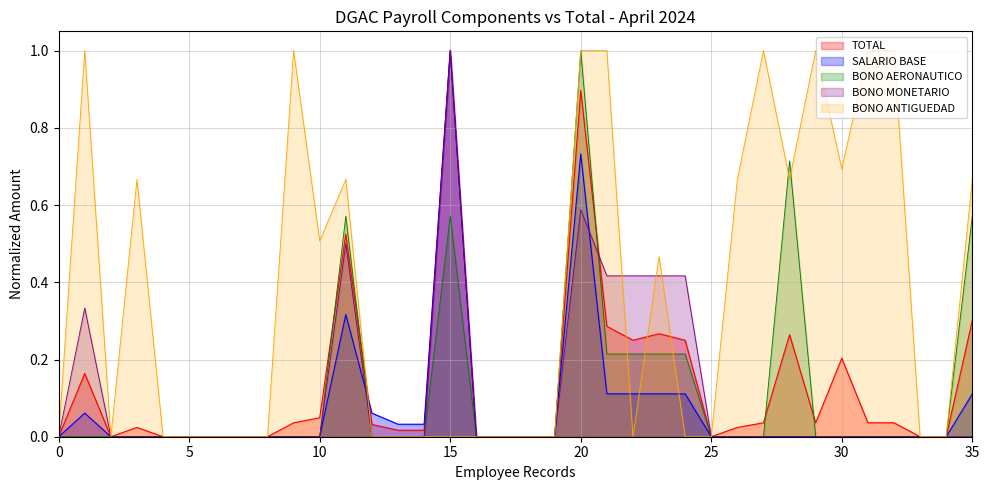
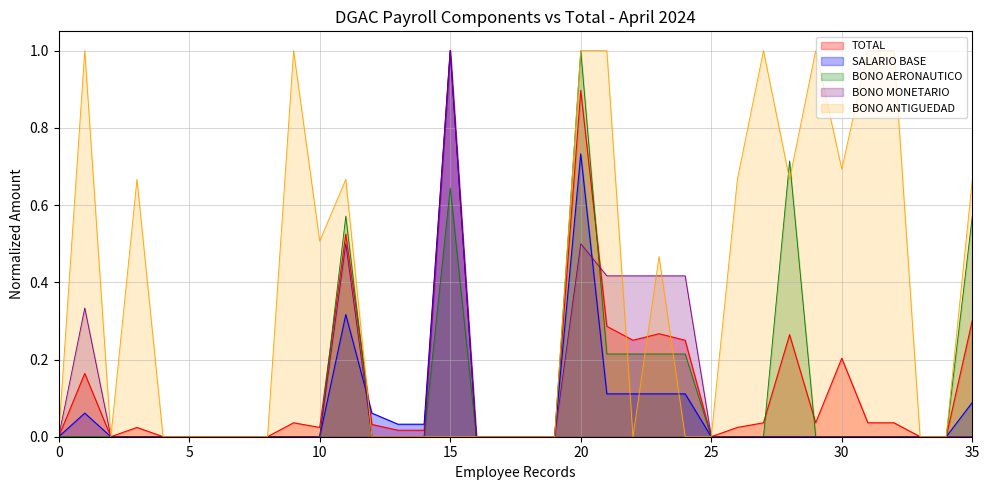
TOTAL, 10: 0.05 -> 0.02
BONO AERONAUTICO, 15: 0.57 -> 0.64
BONO MONETARIO, 20: 0.59 -> 0.50
SALARIO BASE, 35: 0.11 -> 0.09
